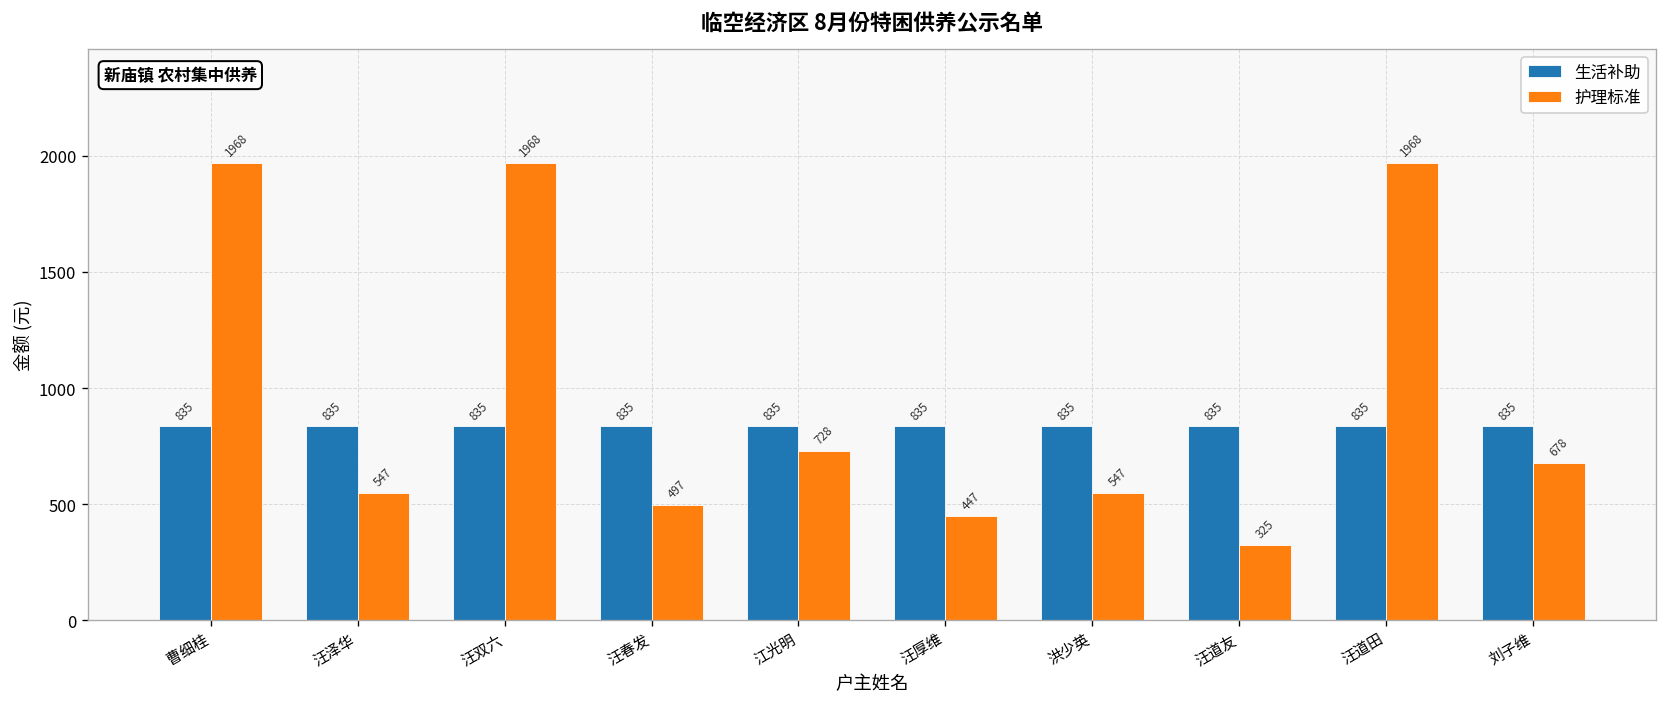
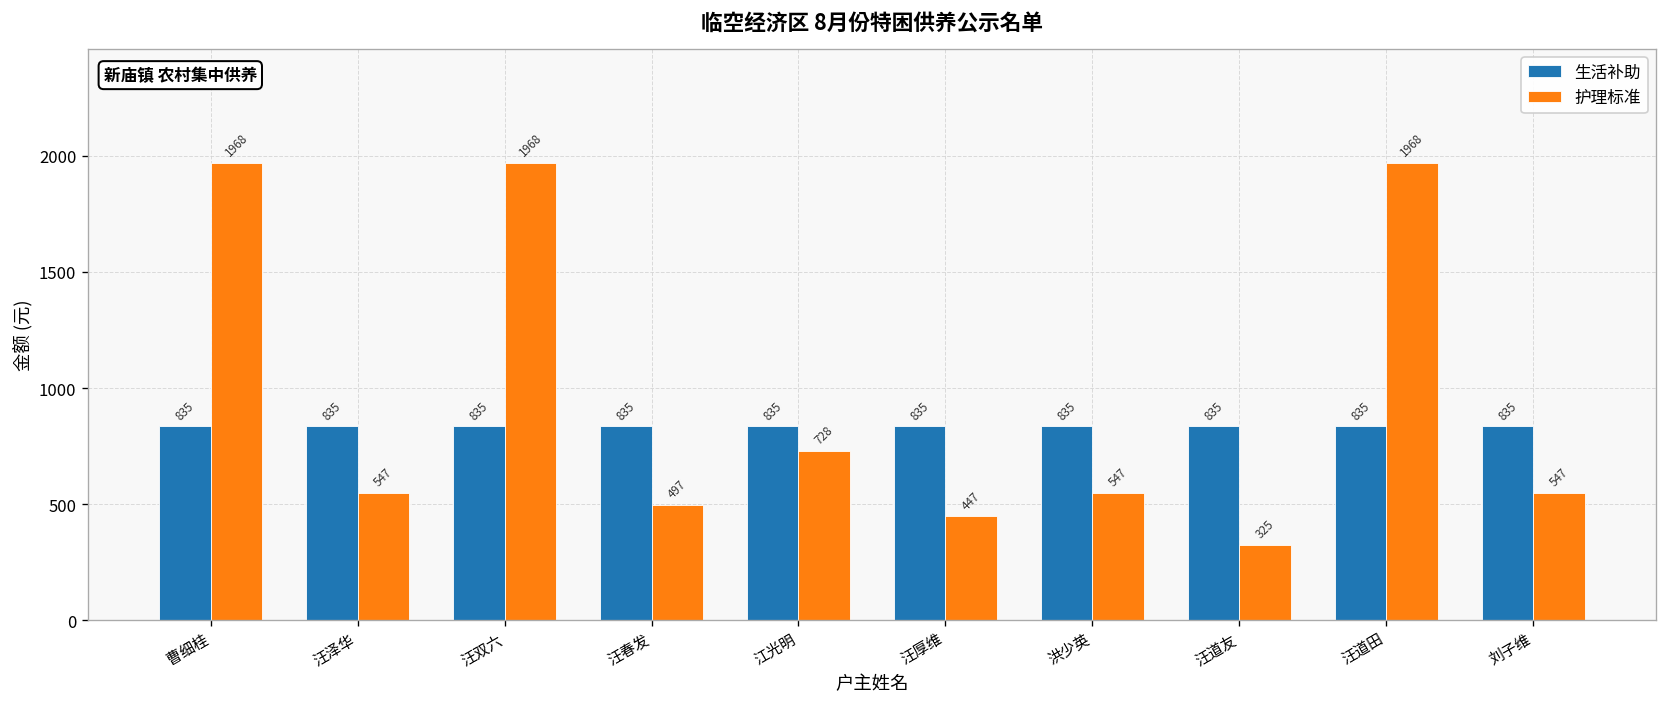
护理标准, 刘子维: 678 -> 547
